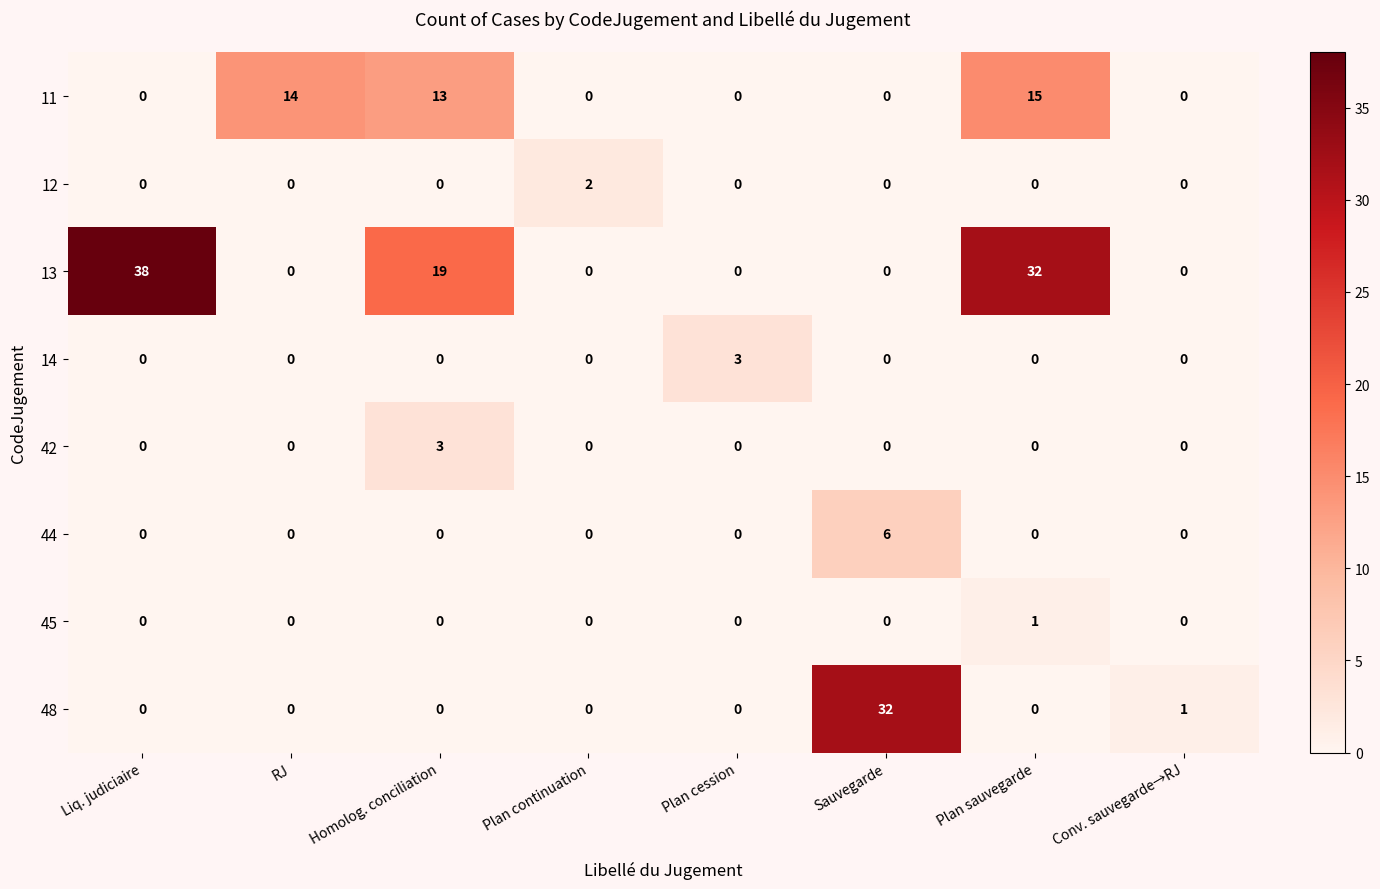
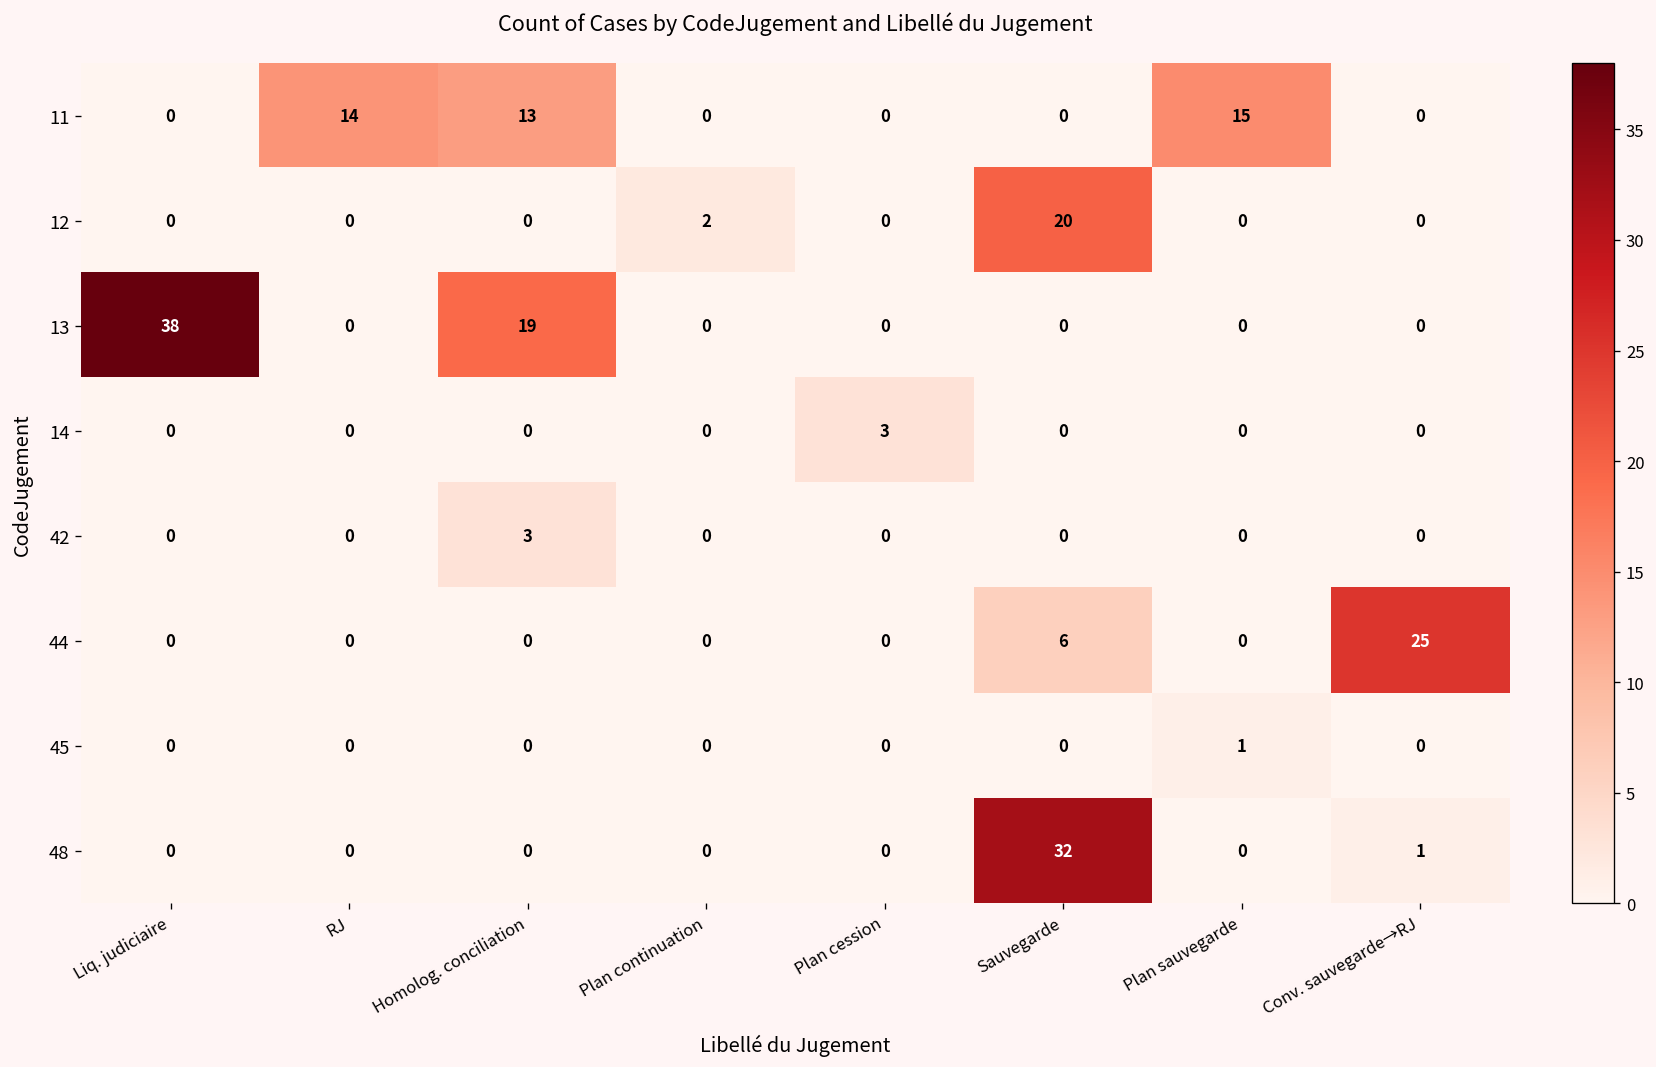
12, Sauvegarde: 0 -> 20
13, Plan sauvegarde: 32 -> 0
44, Conv. sauvegarde→RJ: 0 -> 25
